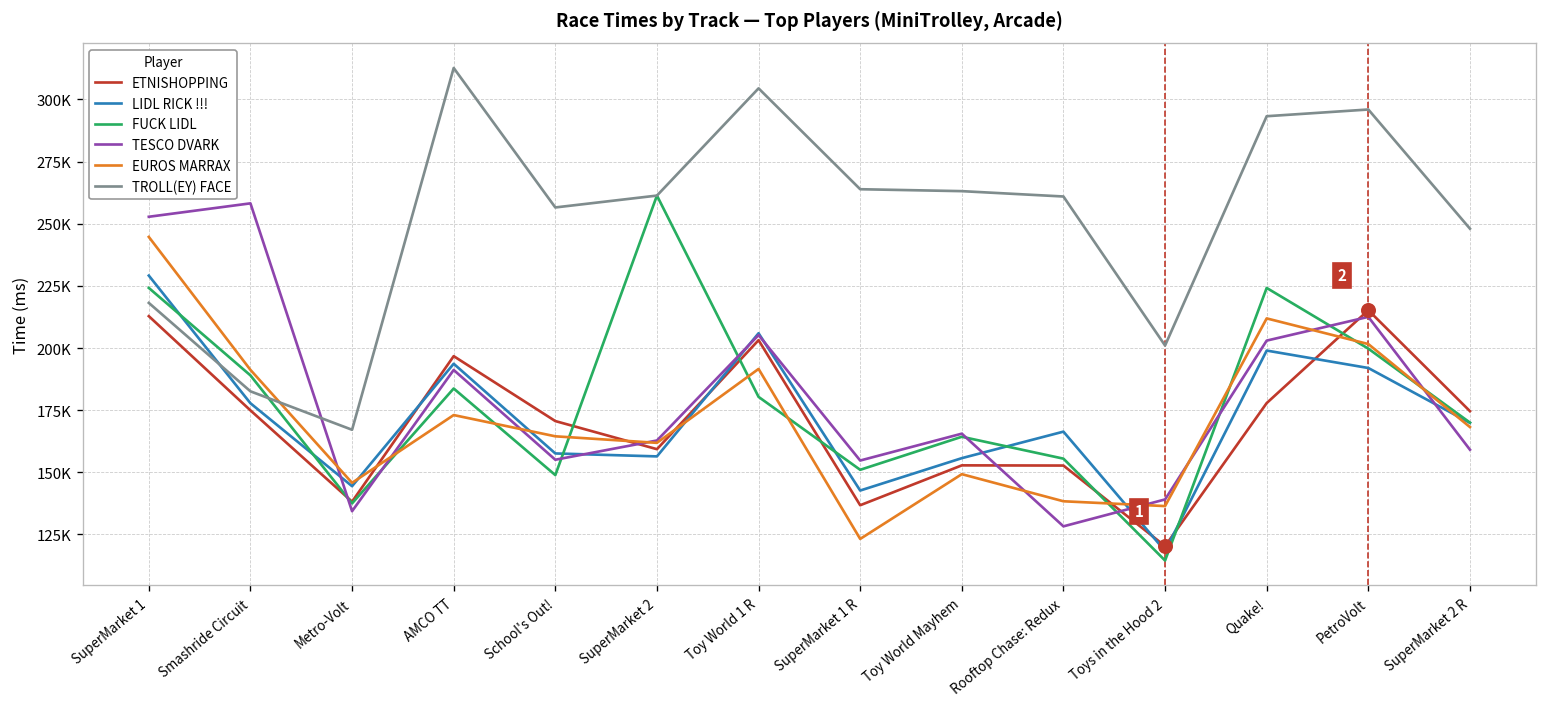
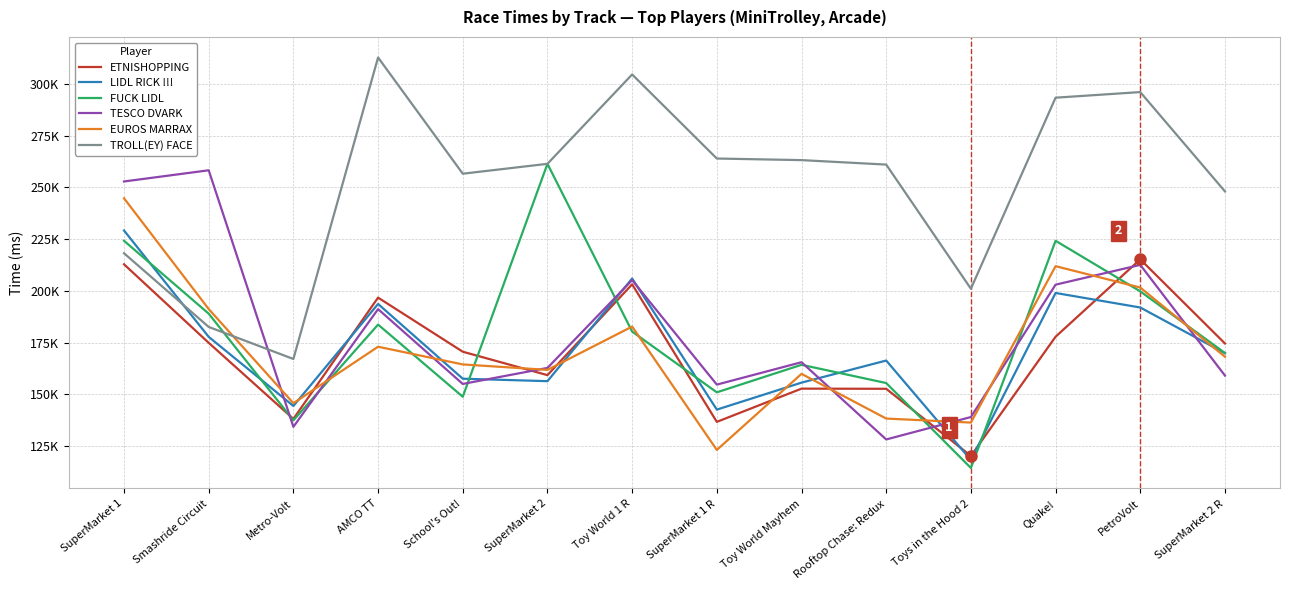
EUROS MARRAX, Toy World 1 R: 192000 -> 183000
EUROS MARRAX, Toy World Mayhem: 149000 -> 160000
